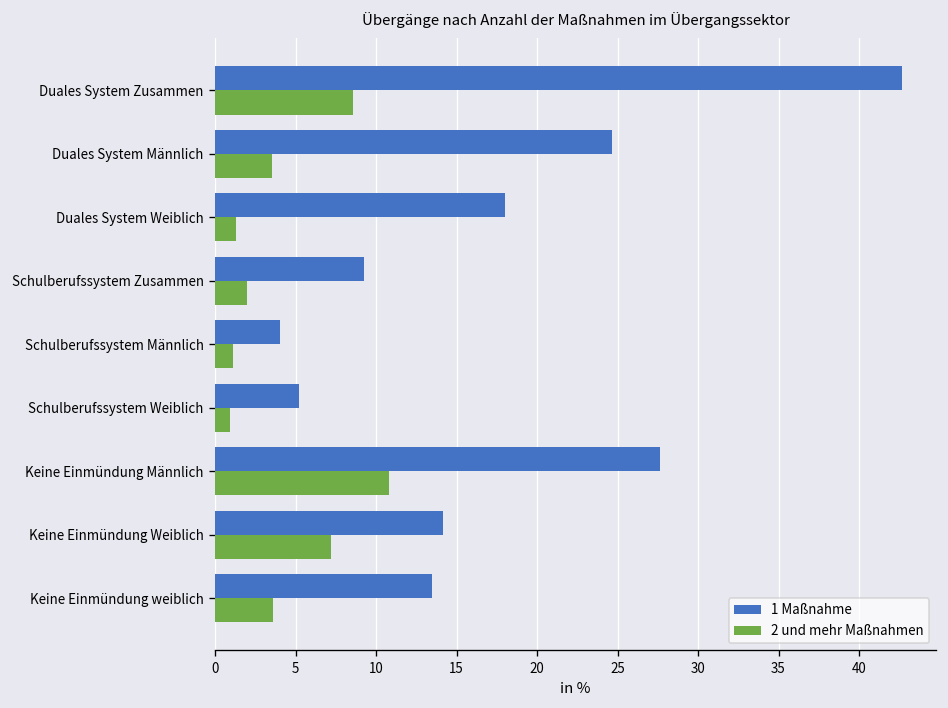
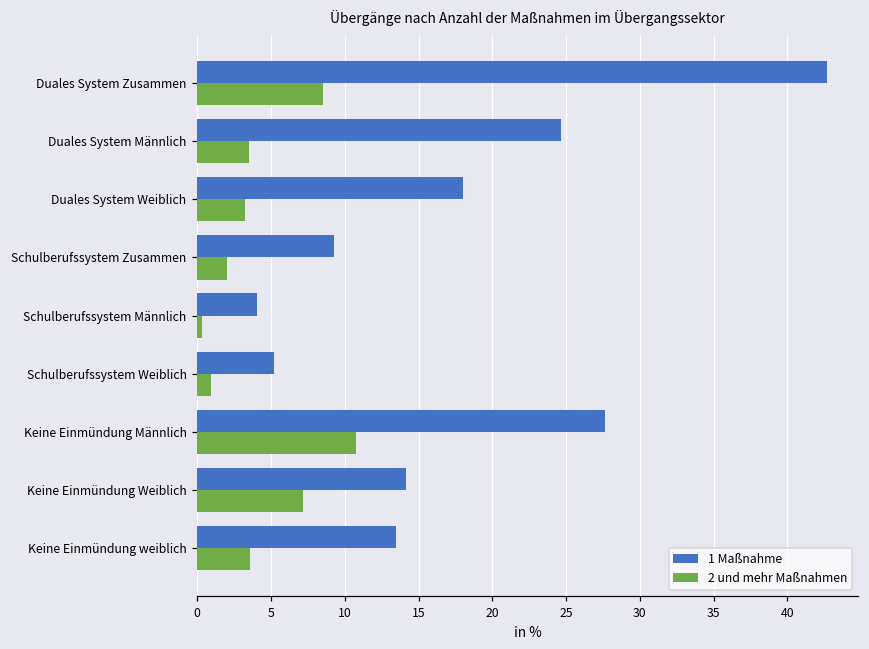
2 und mehr Maßnahmen, Duales System Weiblich: 1.3 -> 3.2
2 und mehr Maßnahmen, Schulberufssystem Männlich: 1.1 -> 0.4
